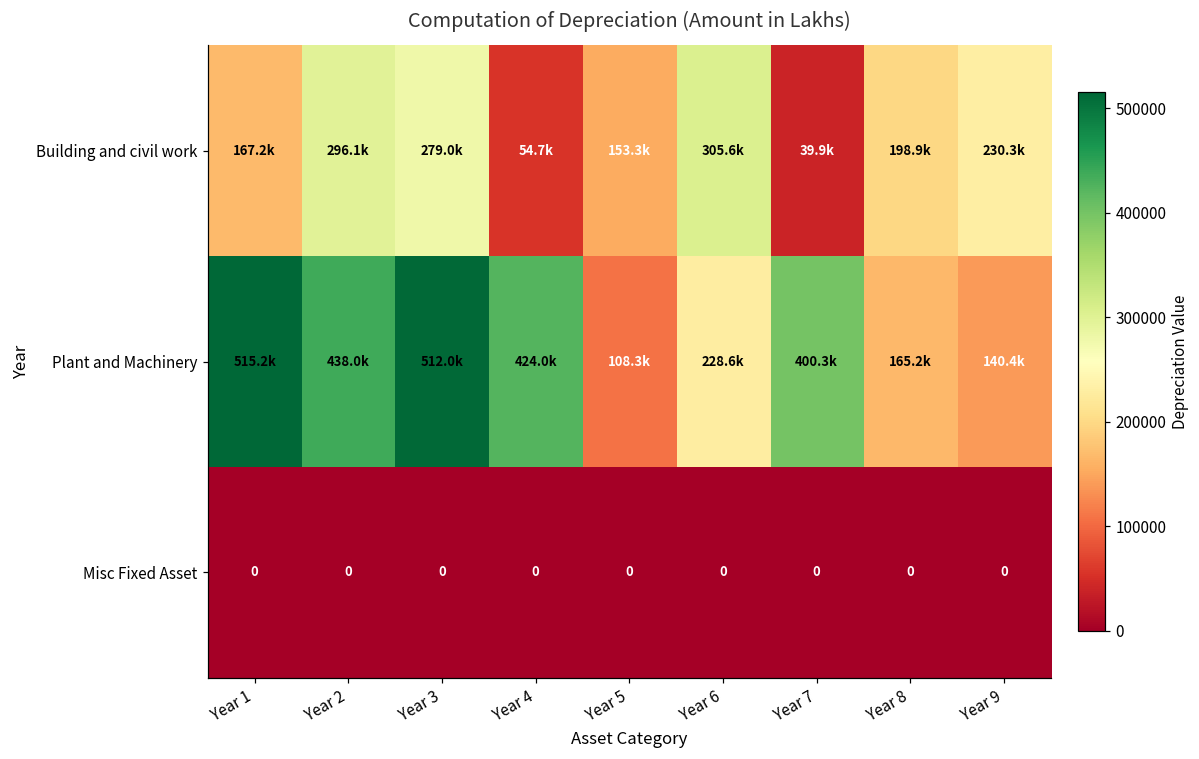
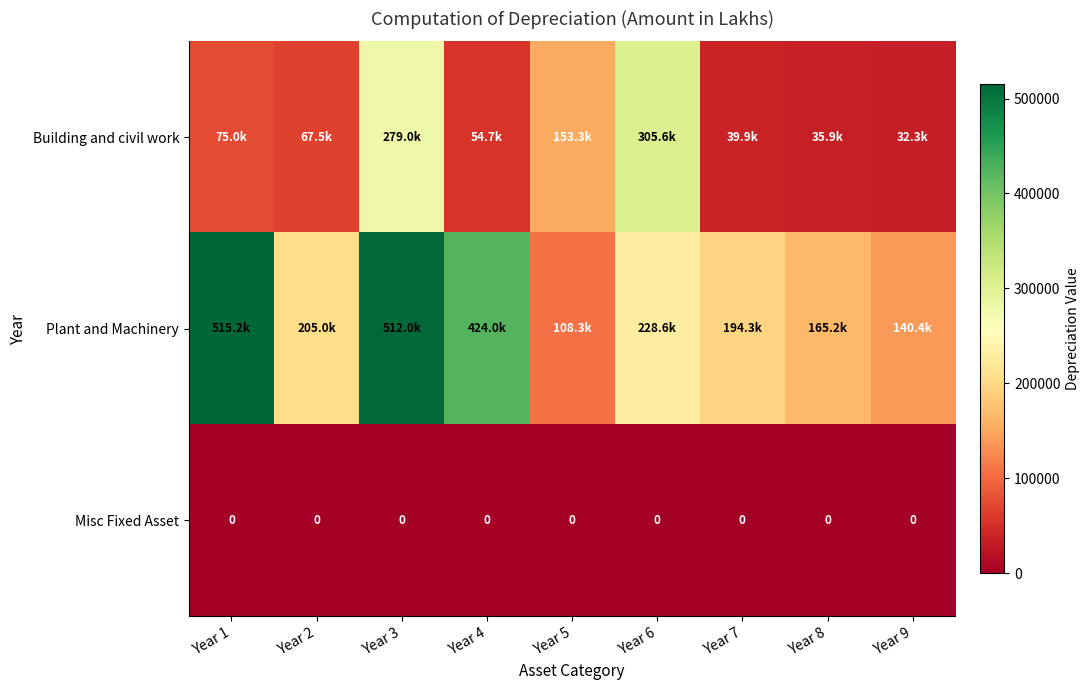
Building and civil work, Year 1: 167.2k -> 75.0k
Building and civil work, Year 2: 296.1k -> 67.5k
Building and civil work, Year 8: 198.9k -> 35.9k
Building and civil work, Year 9: 230.3k -> 32.3k
Plant and Machinery, Year 2: 438.0k -> 205.0k
Plant and Machinery, Year 7: 400.3k -> 194.3k
